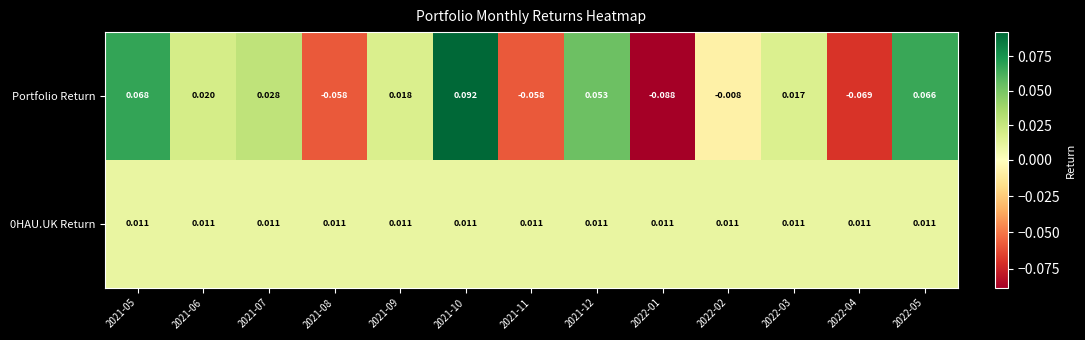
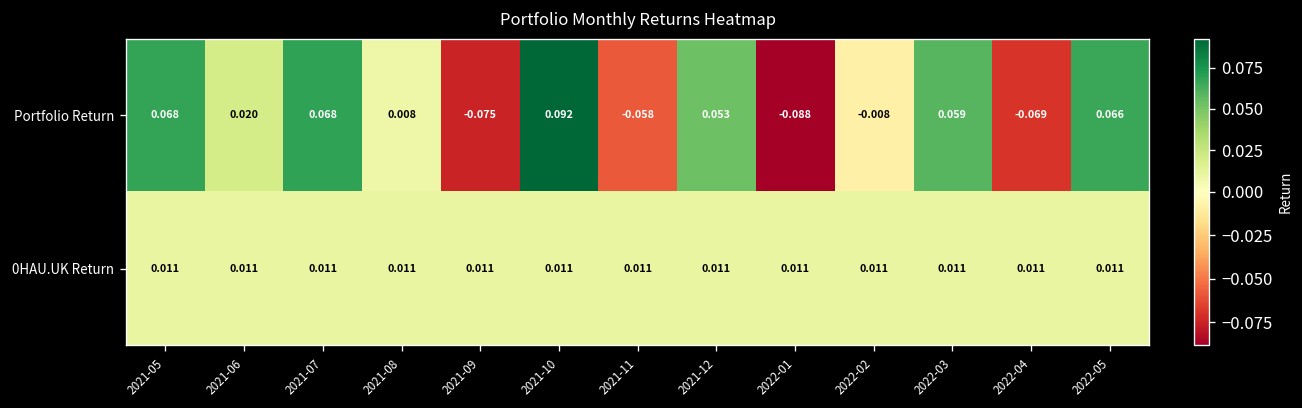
Portfolio Return, 2021-07: 0.028 -> 0.068
Portfolio Return, 2021-08: -0.058 -> 0.008
Portfolio Return, 2021-09: 0.018 -> -0.075
Portfolio Return, 2022-03: 0.017 -> 0.059
